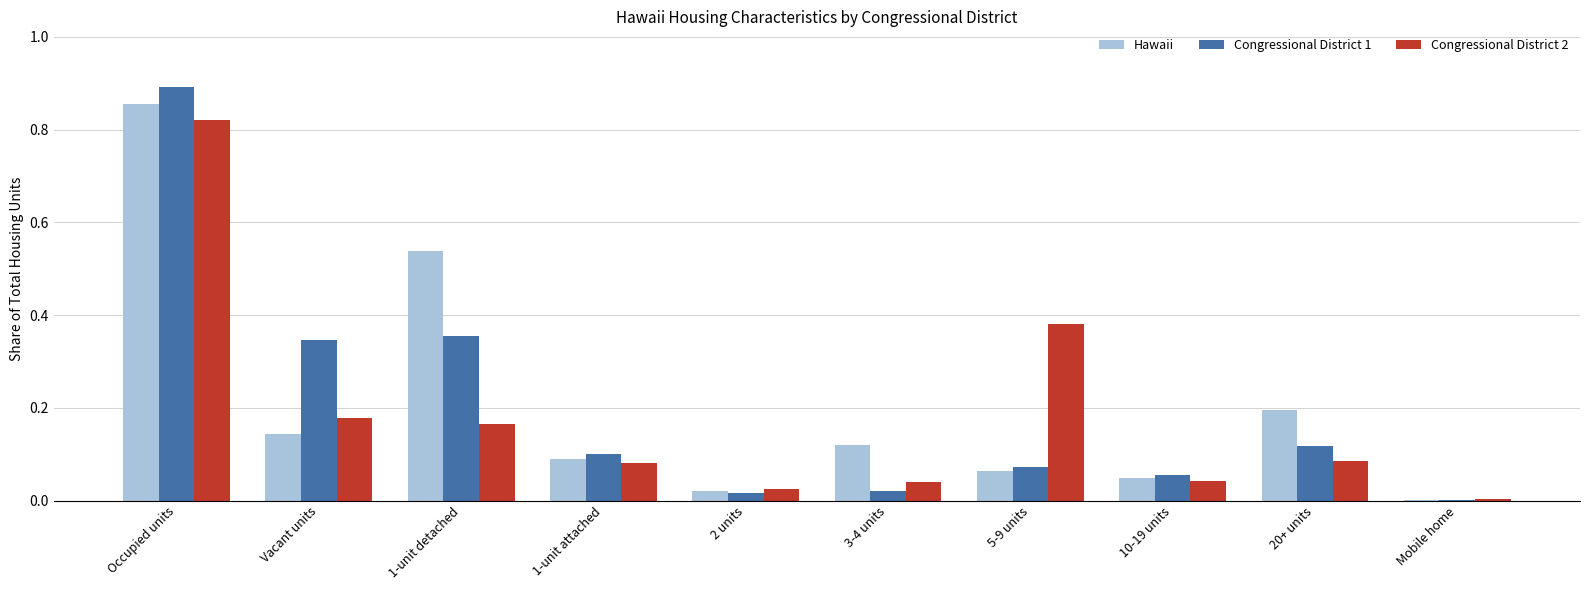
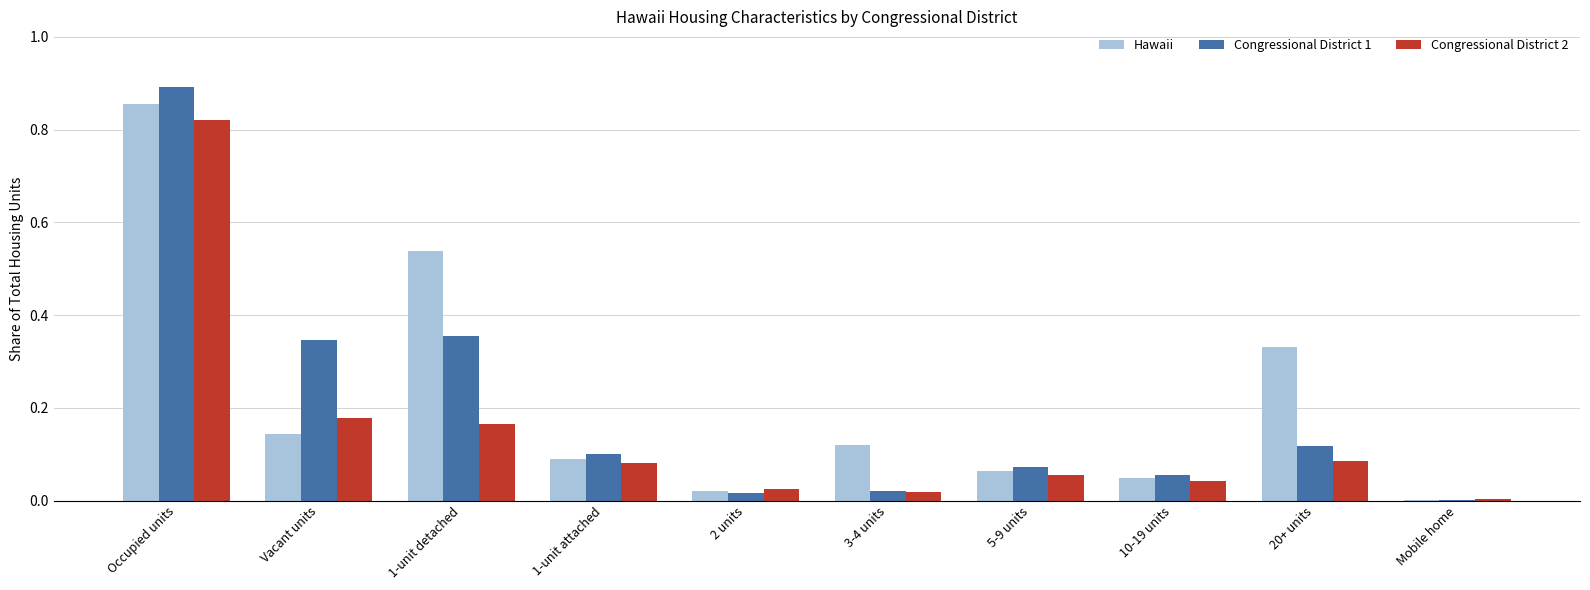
Congressional District 2, 3-4 units: 0.04 -> 0.02
Congressional District 2, 5-9 units: 0.38 -> 0.06
Hawaii, 20+ units: 0.20 -> 0.33
